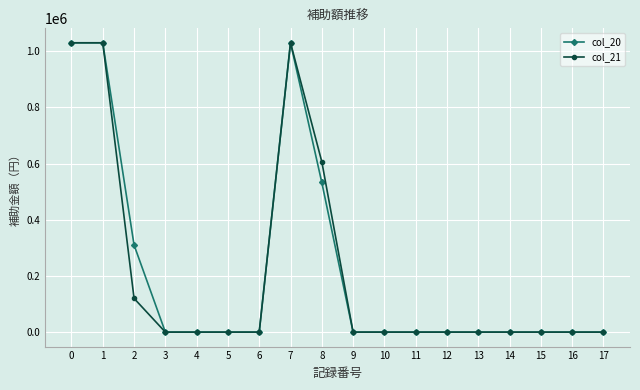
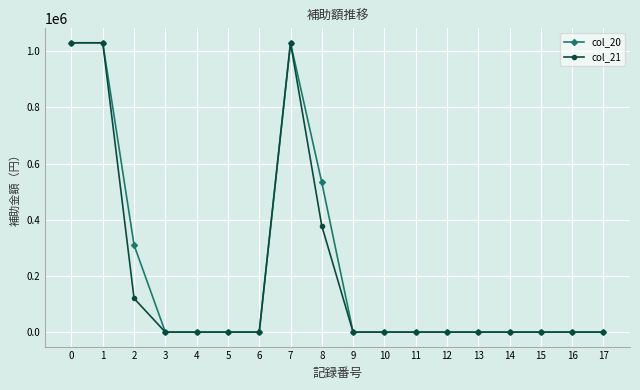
col_21, 8: 610000 -> 380000
